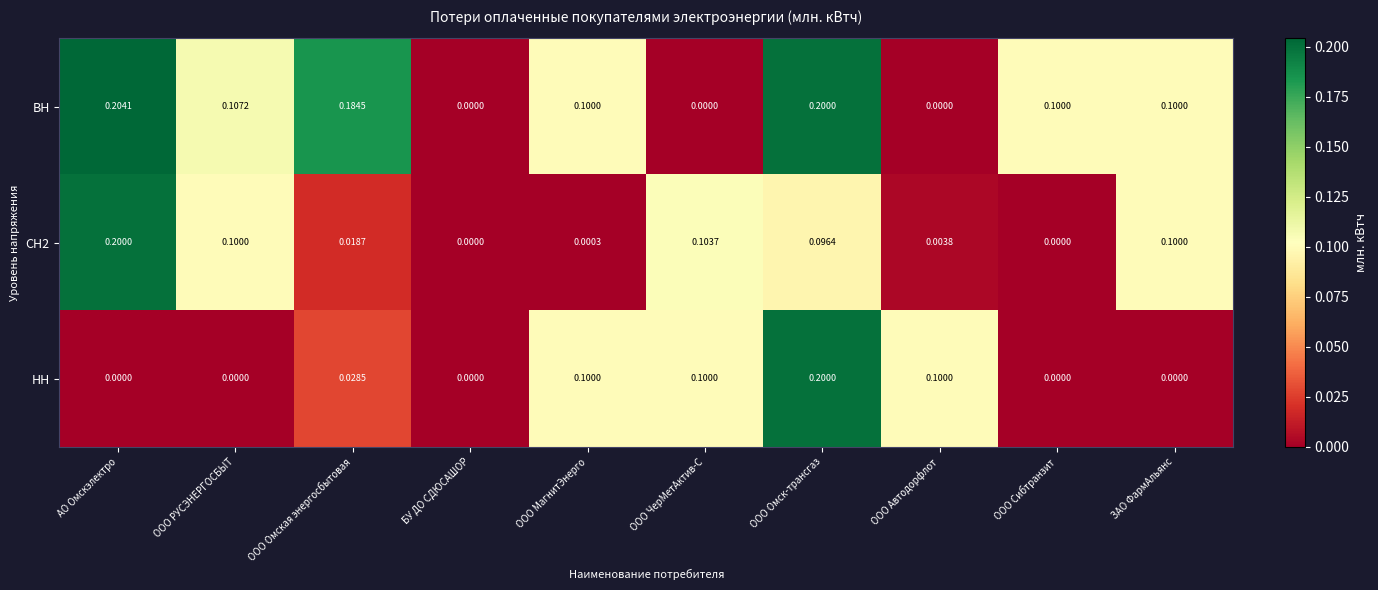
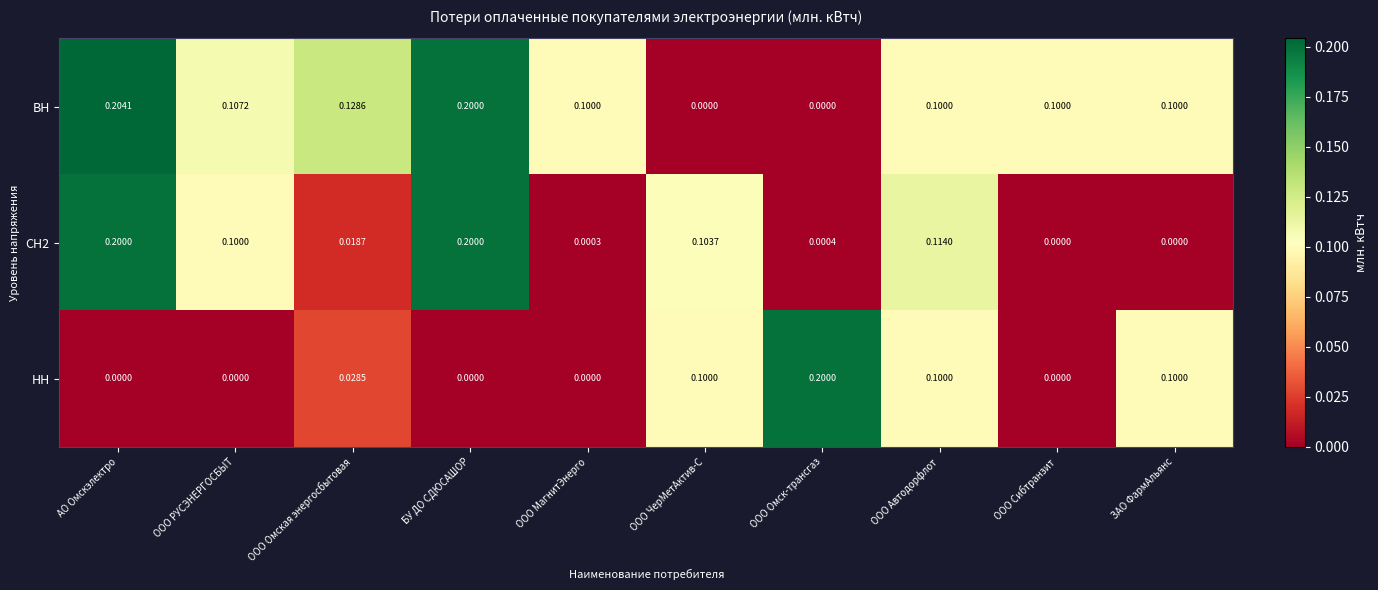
ВН, ООО Омская энергосбытовая: 0.1845 -> 0.1286
ВН, БУ ДО СДЮСАШОР: 0.0000 -> 0.2000
ВН, ООО Омск-трансгаз: 0.2000 -> 0.0000
ВН, ООО Автодорфлот: 0.0000 -> 0.1000
СН2, БУ ДО СДЮСАШОР: 0.0000 -> 0.2000
СН2, ООО Омск-трансгаз: 0.0964 -> 0.0004
СН2, ООО Автодорфлот: 0.0038 -> 0.1140
СН2, ЗАО ФармАльянс: 0.1000 -> 0.0000
НН, ООО МагнитЭнерго: 0.1000 -> 0.0000
НН, ЗАО ФармАльянс: 0.0000 -> 0.1000
